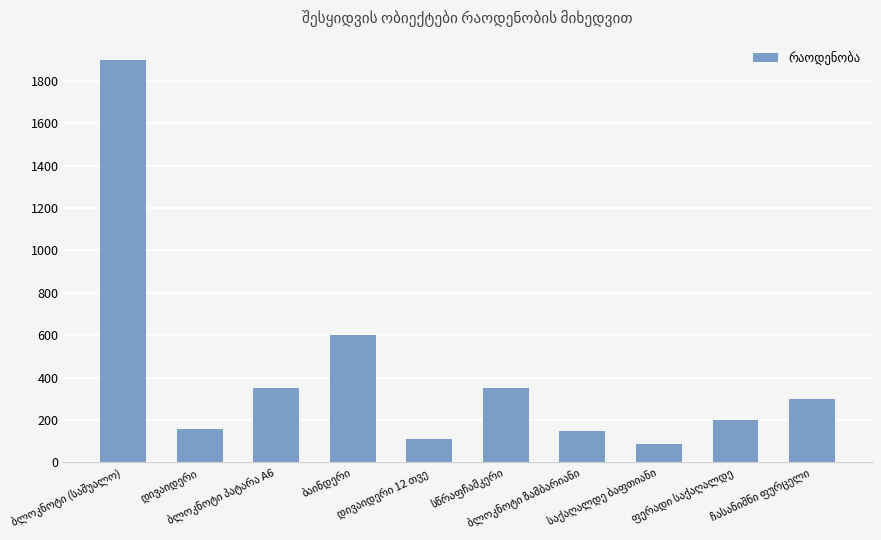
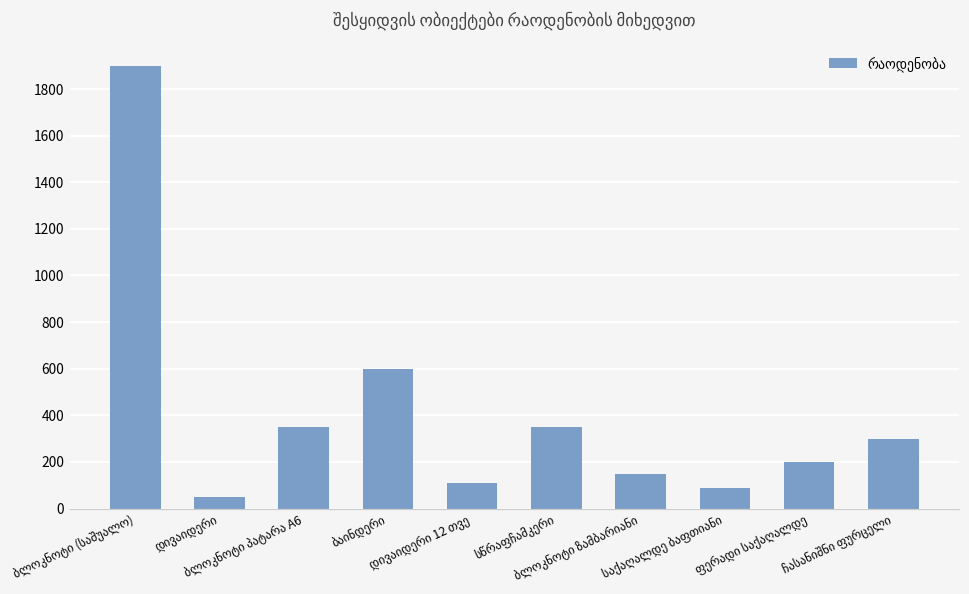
დივაიდერი: 160 -> 50
